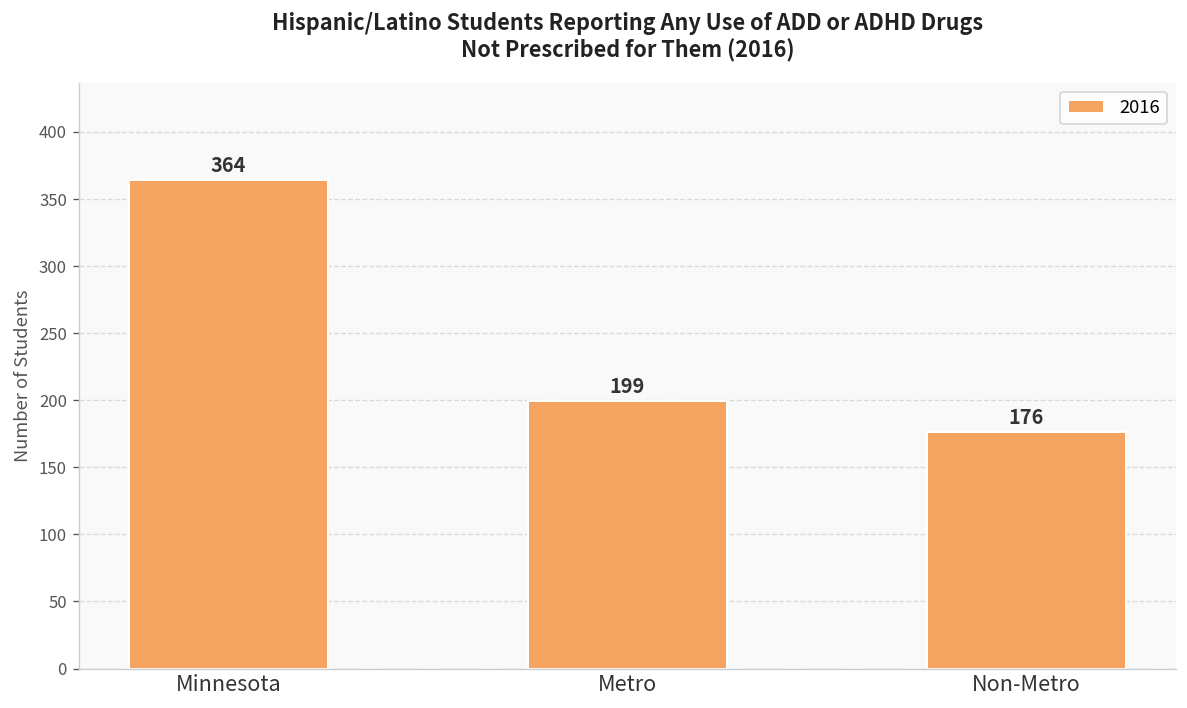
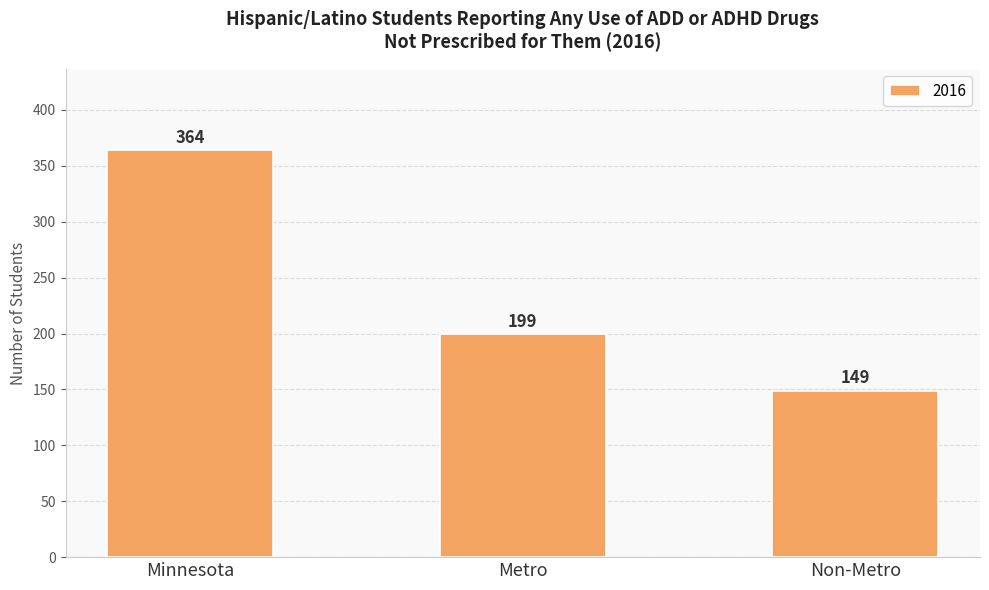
Non-Metro: 176 -> 149
